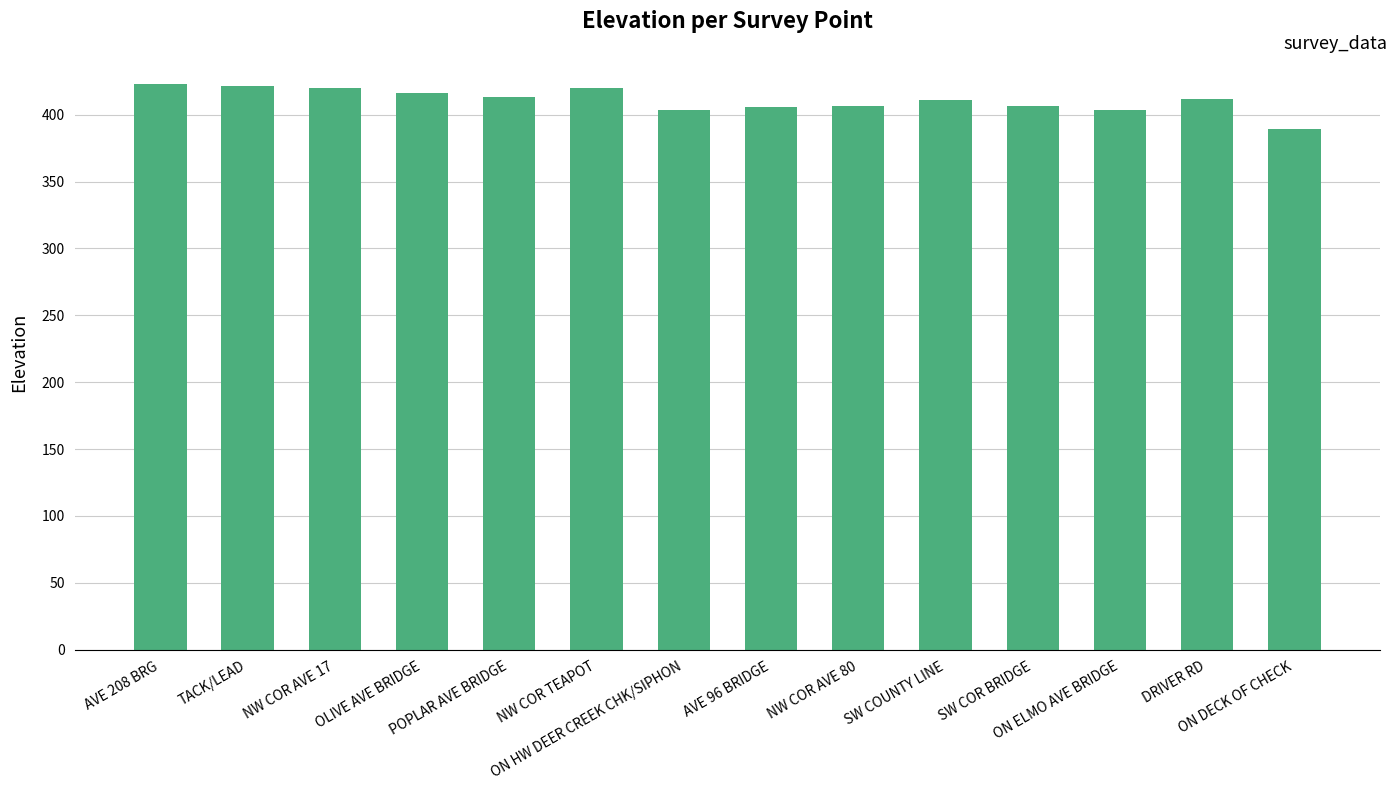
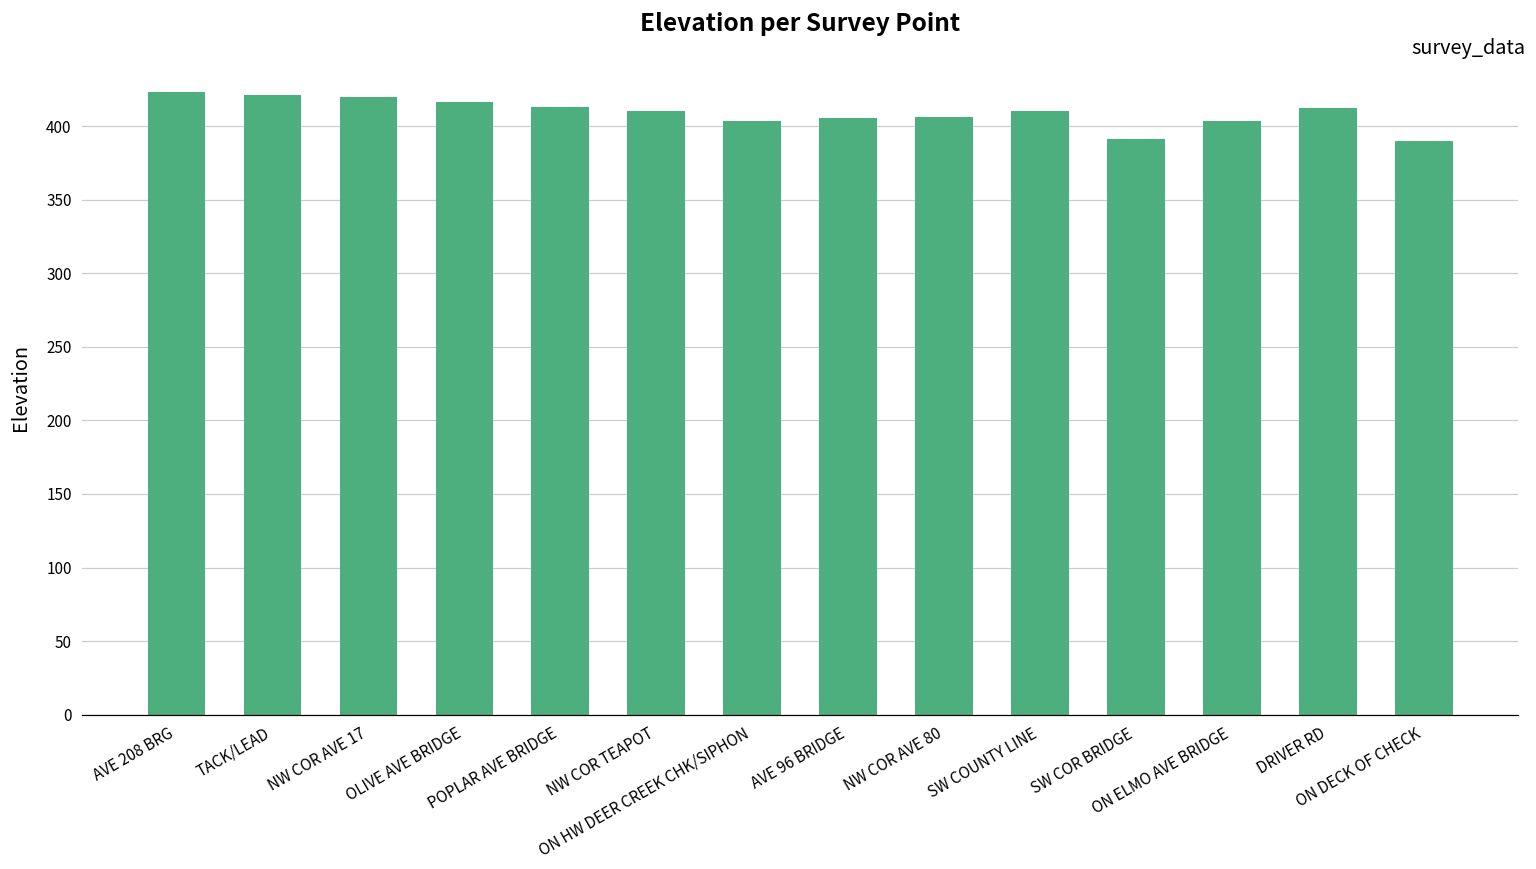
NW COR TEAPOT: 420 -> 411
SW COR BRIDGE: 407 -> 391
